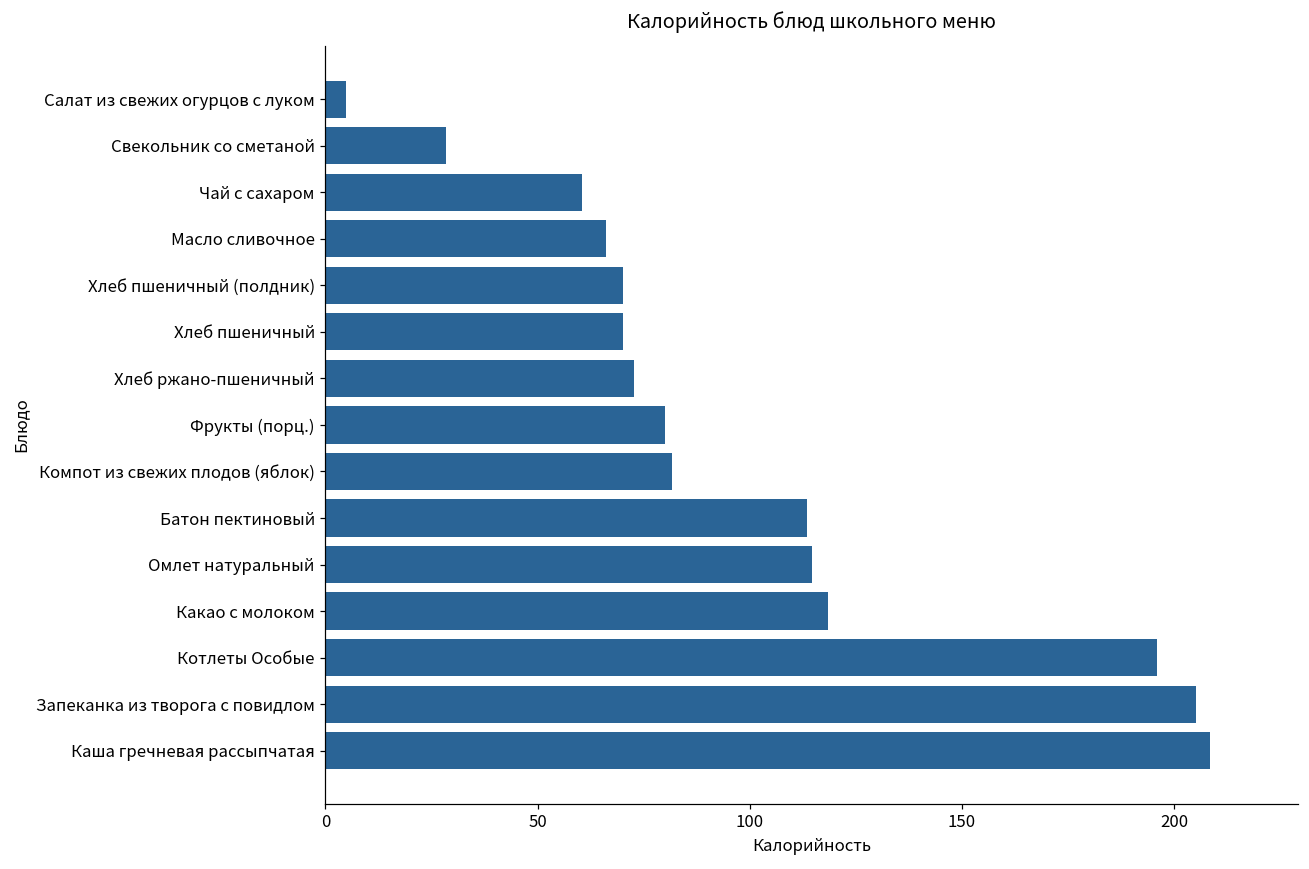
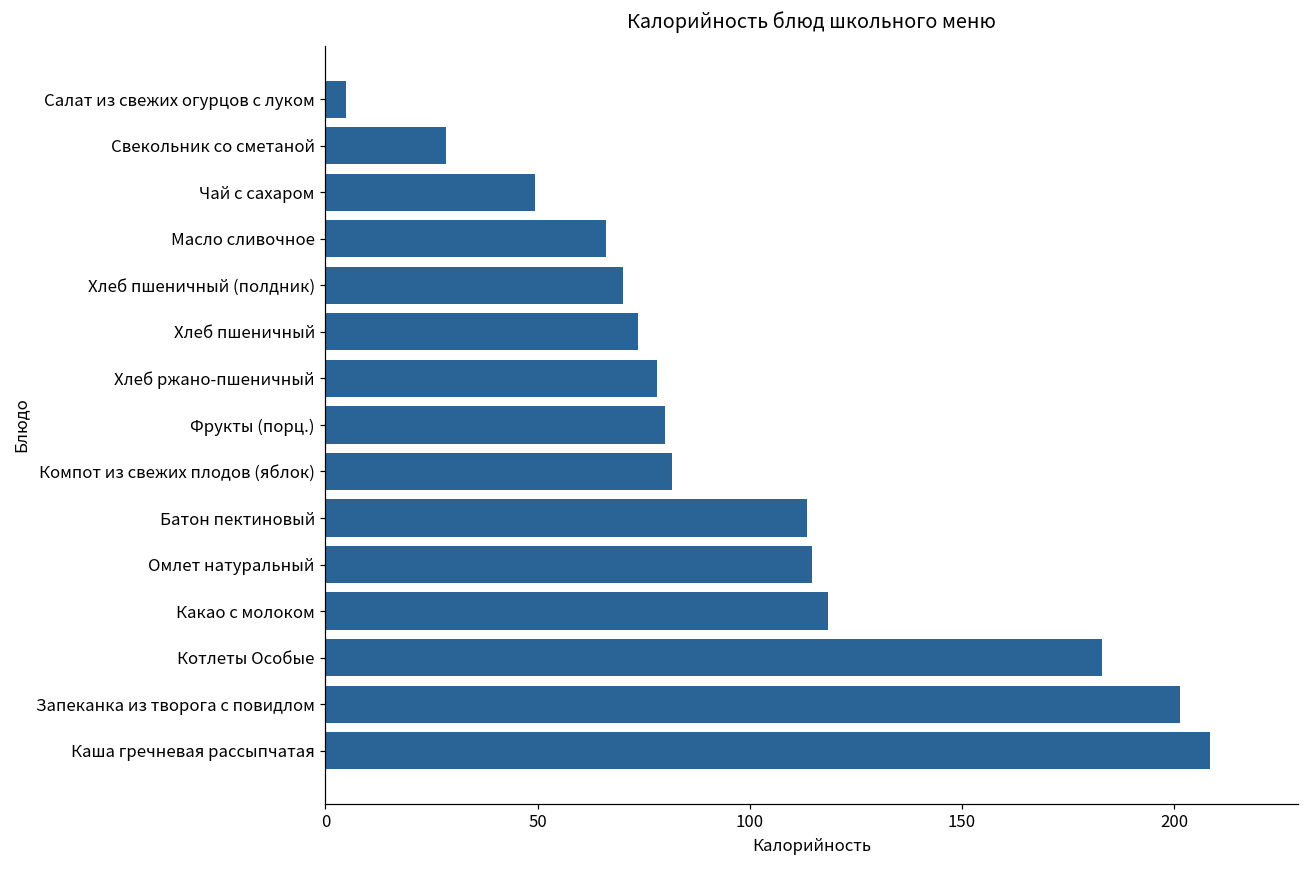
Чай с сахаром: 61 -> 49
Хлеб пшеничный: 70 -> 74
Хлеб ржано-пшеничный: 73 -> 78
Котлеты Особые: 196 -> 183
Запеканка из творога с повидлом: 205 -> 201
